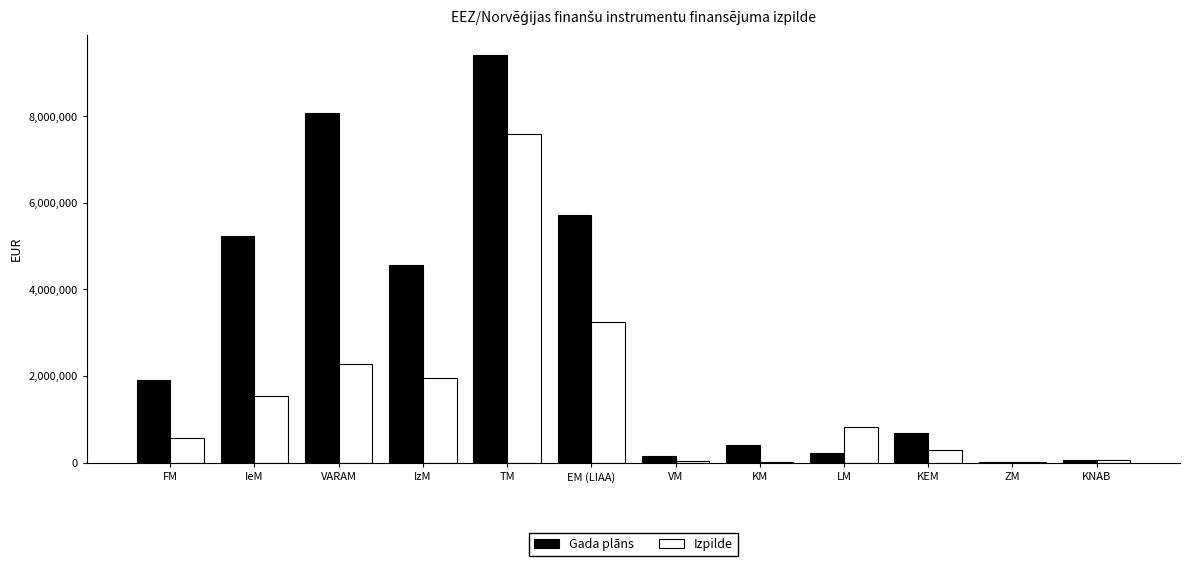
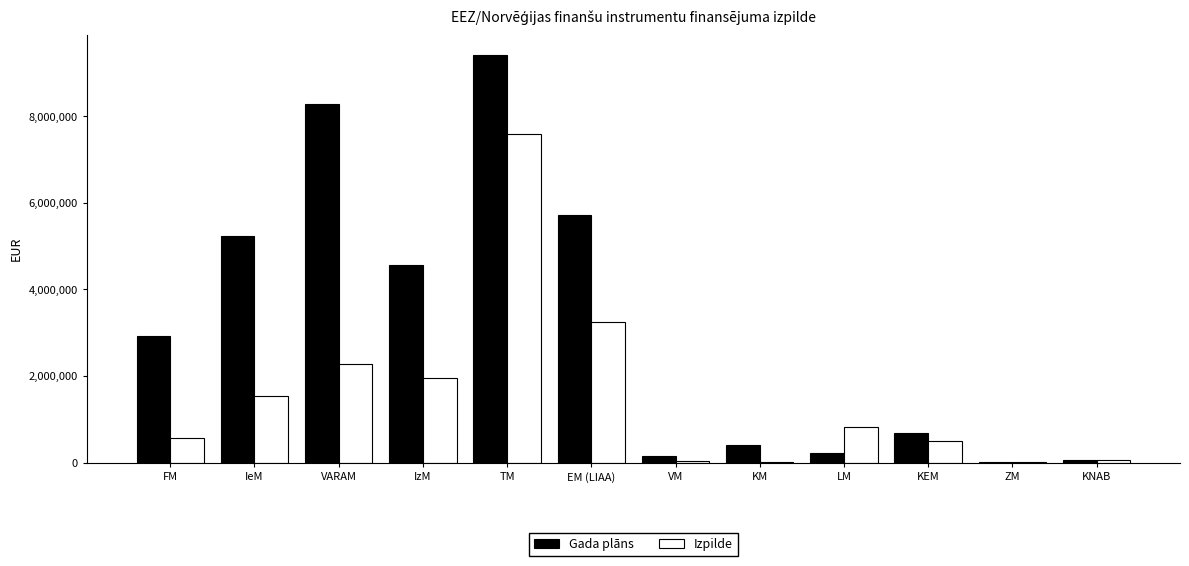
Gada plāns, FM: 1,900,000 -> 2,900,000
Gada plāns, VARAM: 8,100,000 -> 8,300,000
Izpilde, KEM: 300,000 -> 500,000
